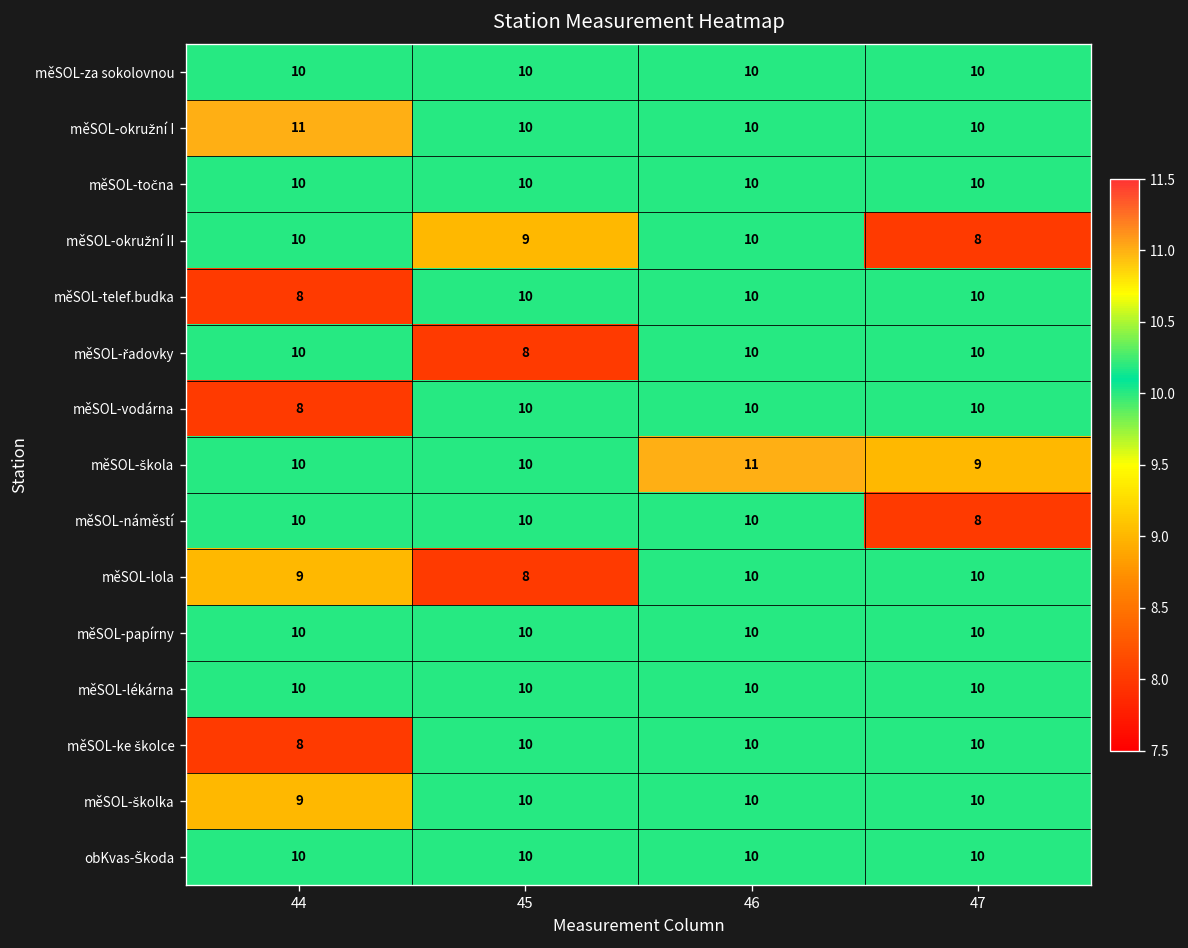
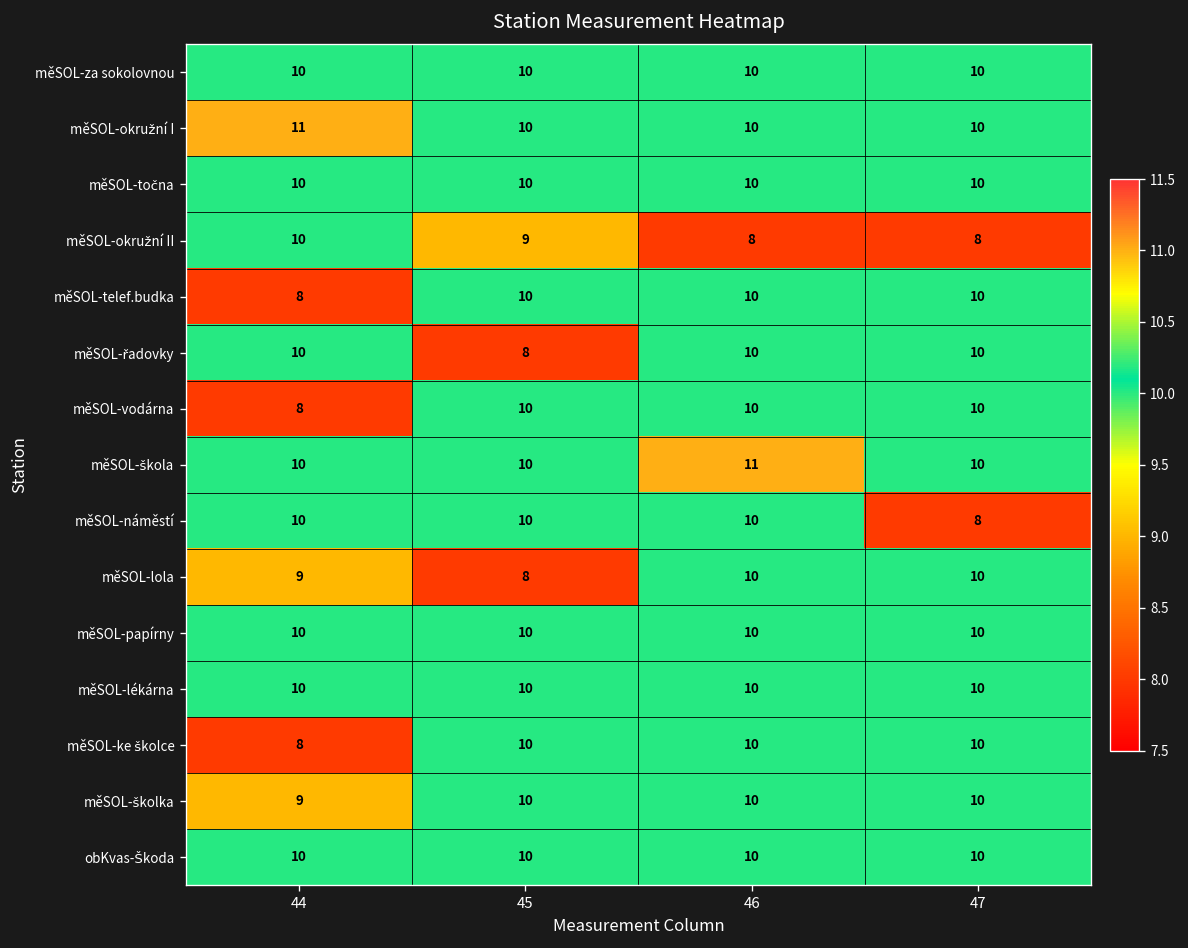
měSOL-okružní II, 46: 10 -> 8
měSOL-škola, 47: 9 -> 10
